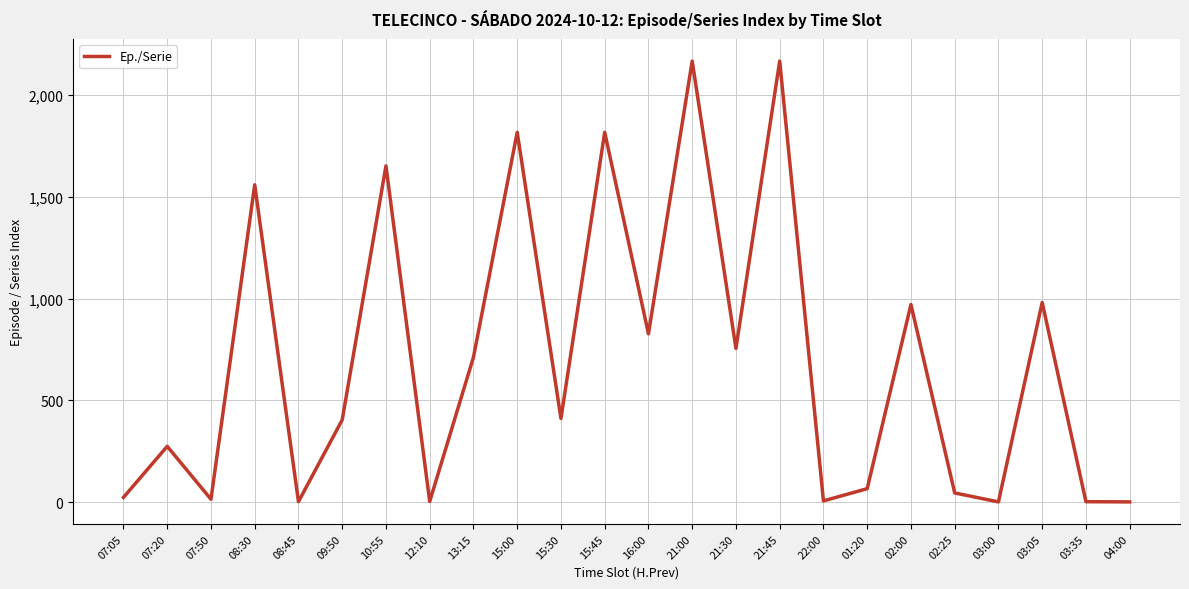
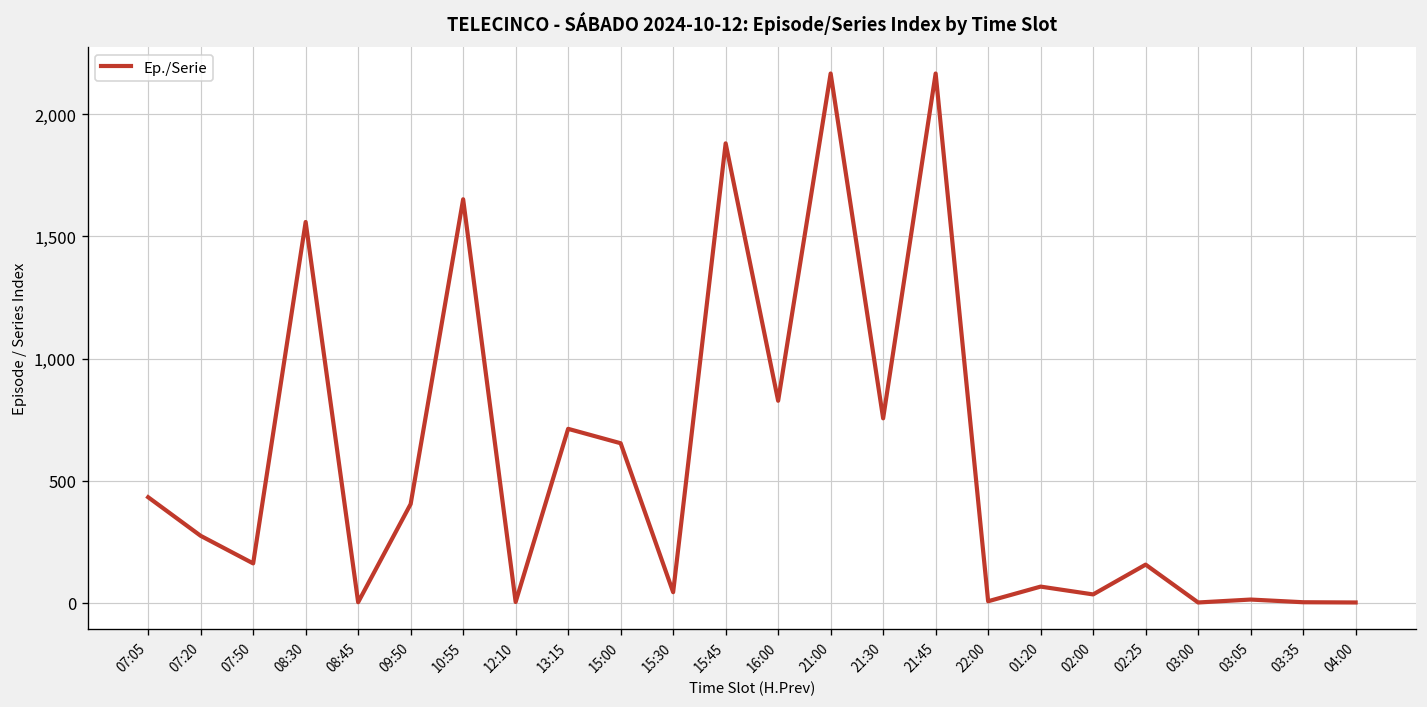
07:05: 20 -> 430
07:50: 10 -> 160
15:00: 1,820 -> 650
15:30: 410 -> 40
15:45: 1,820 -> 1,880
02:00: 970 -> 30
02:25: 50 -> 160
03:05: 980 -> 10
